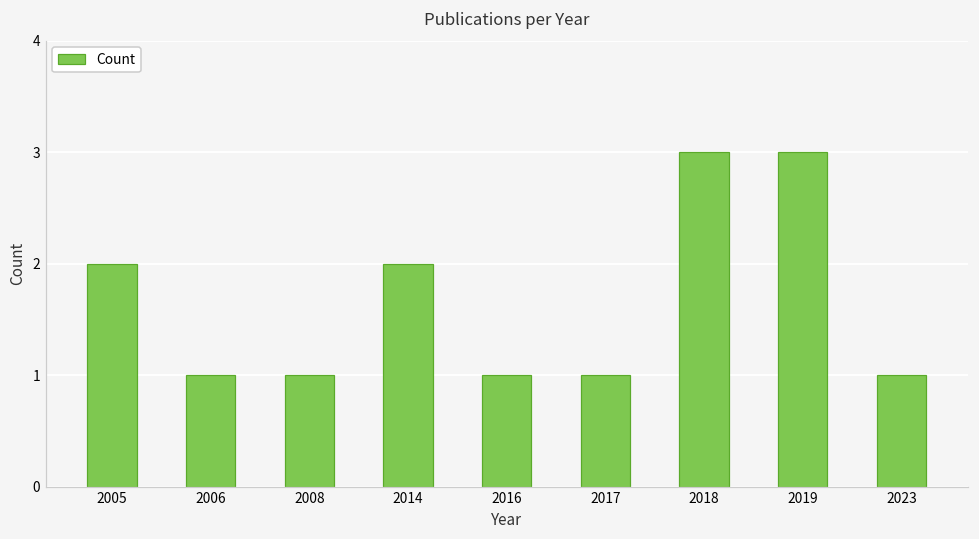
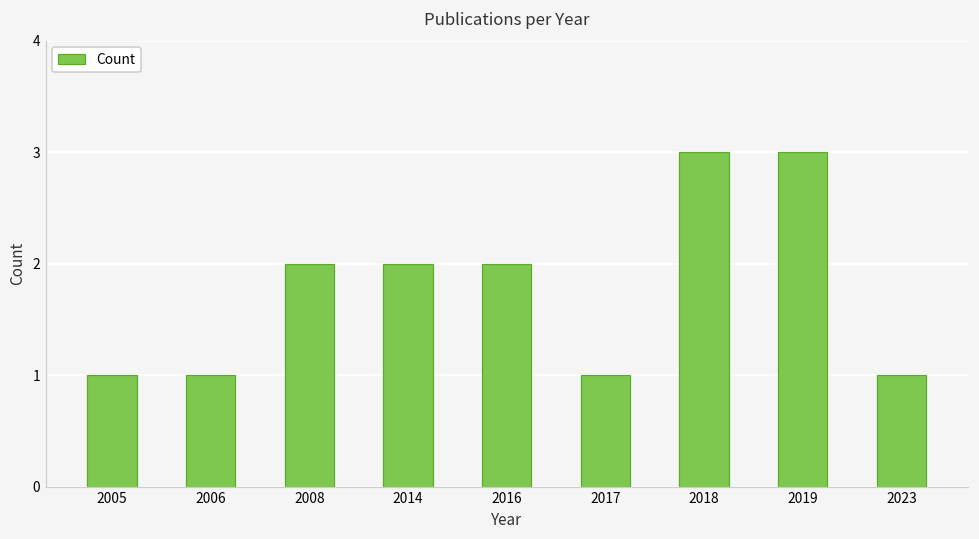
2005: 2 -> 1
2008: 1 -> 2
2016: 1 -> 2
